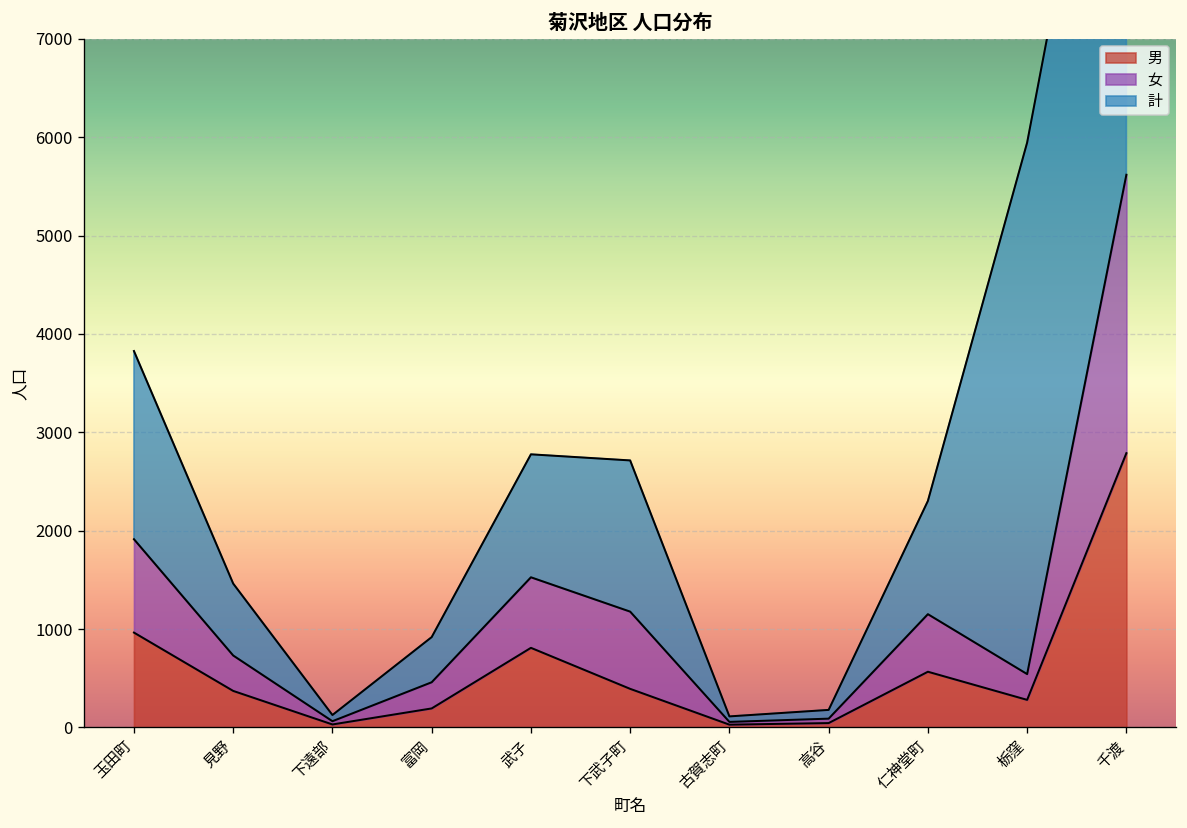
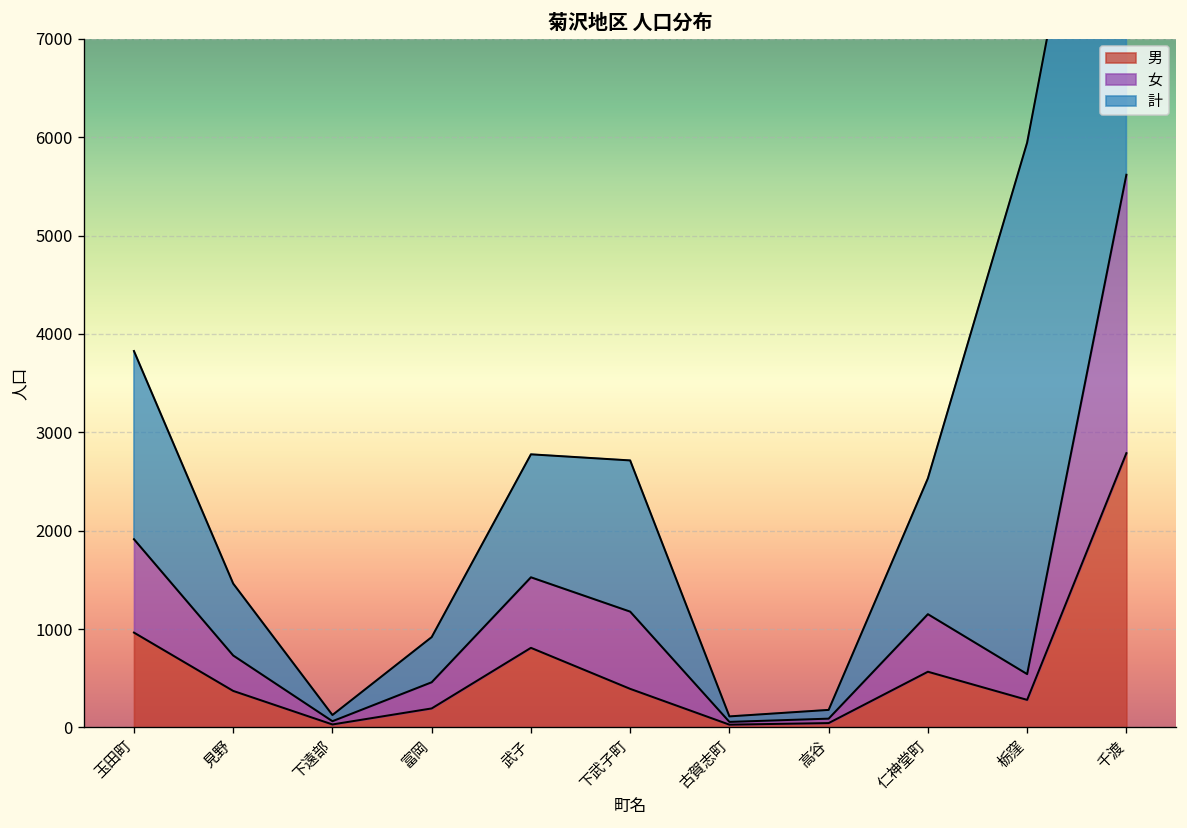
計, 仁神堂町: 1200 -> 1400
